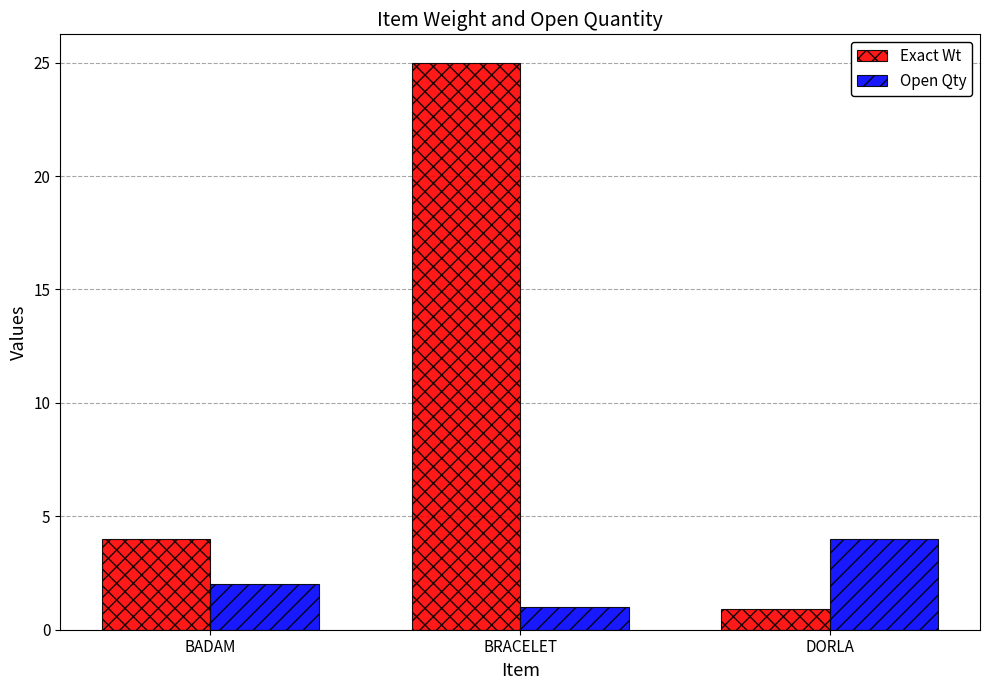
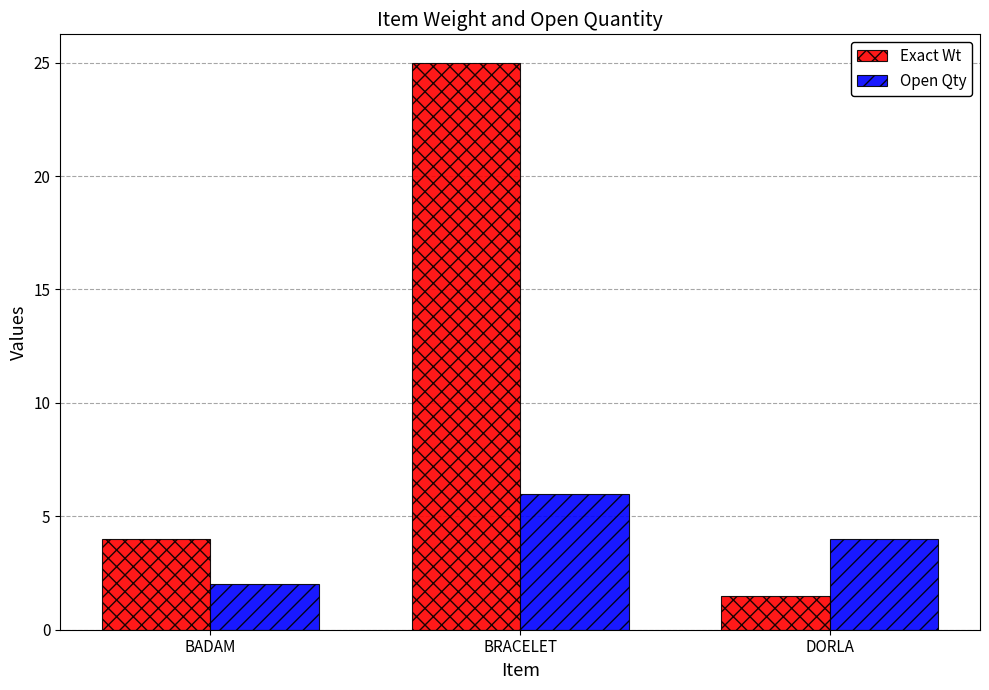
Open Qty, BRACELET: 1 -> 6
Exact Wt, DORLA: 0.9 -> 1.5
